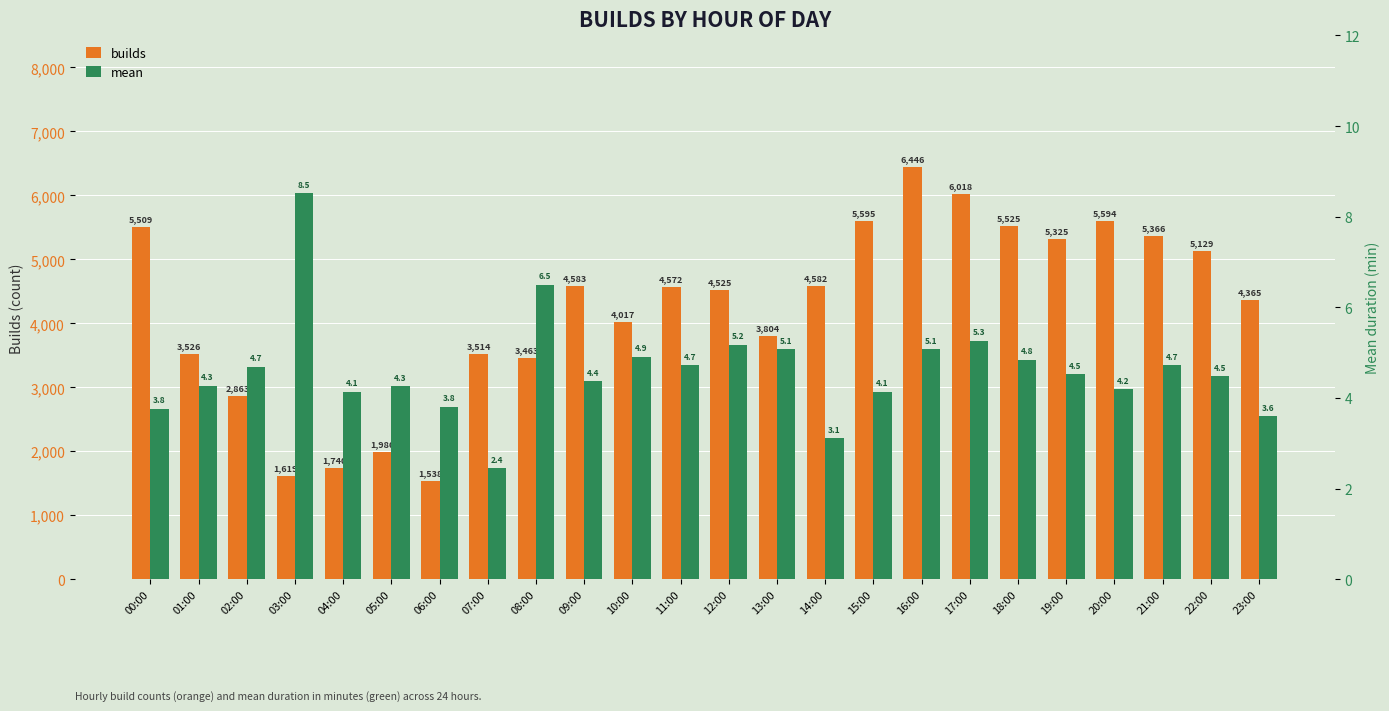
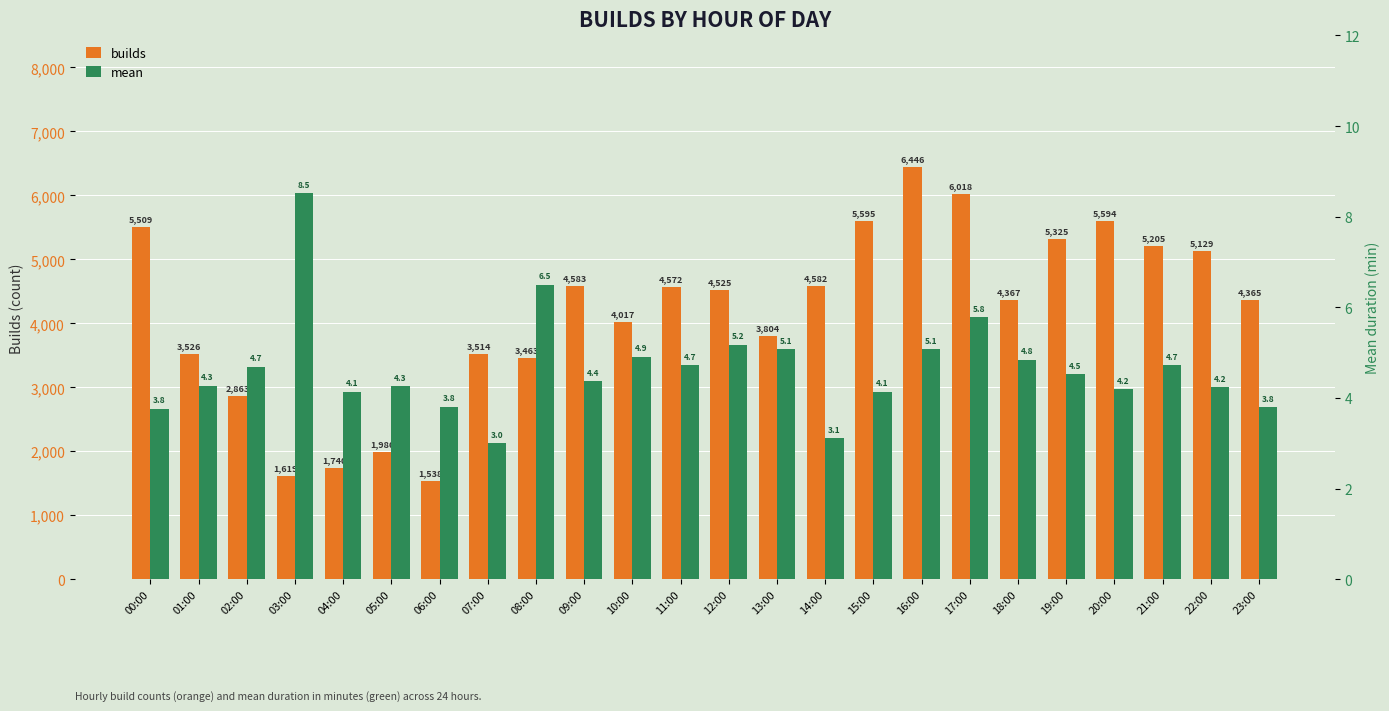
builds, 18:00: 5,525 -> 4,367
builds, 21:00: 5,366 -> 5,205
mean, 07:00: 2.4 -> 3.0
mean, 17:00: 5.3 -> 5.8
mean, 22:00: 4.5 -> 4.2
mean, 23:00: 3.6 -> 3.8
